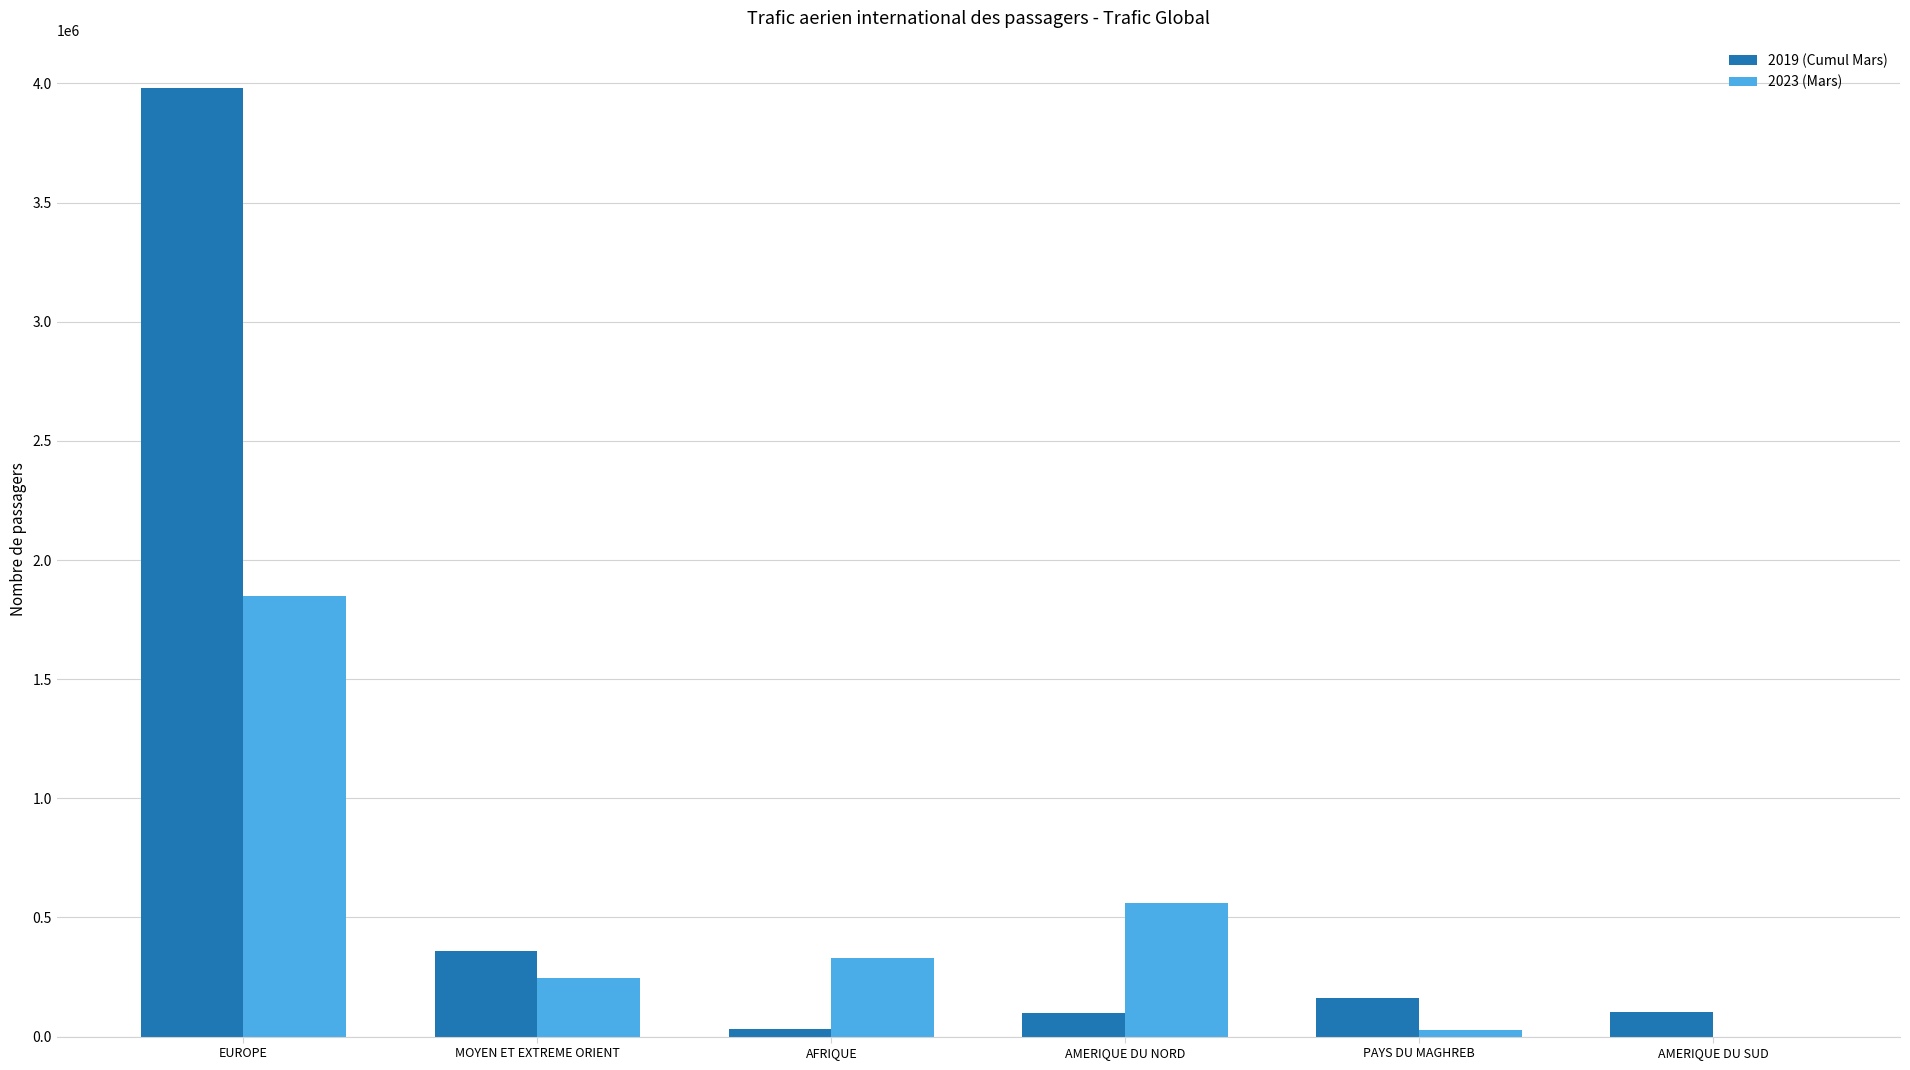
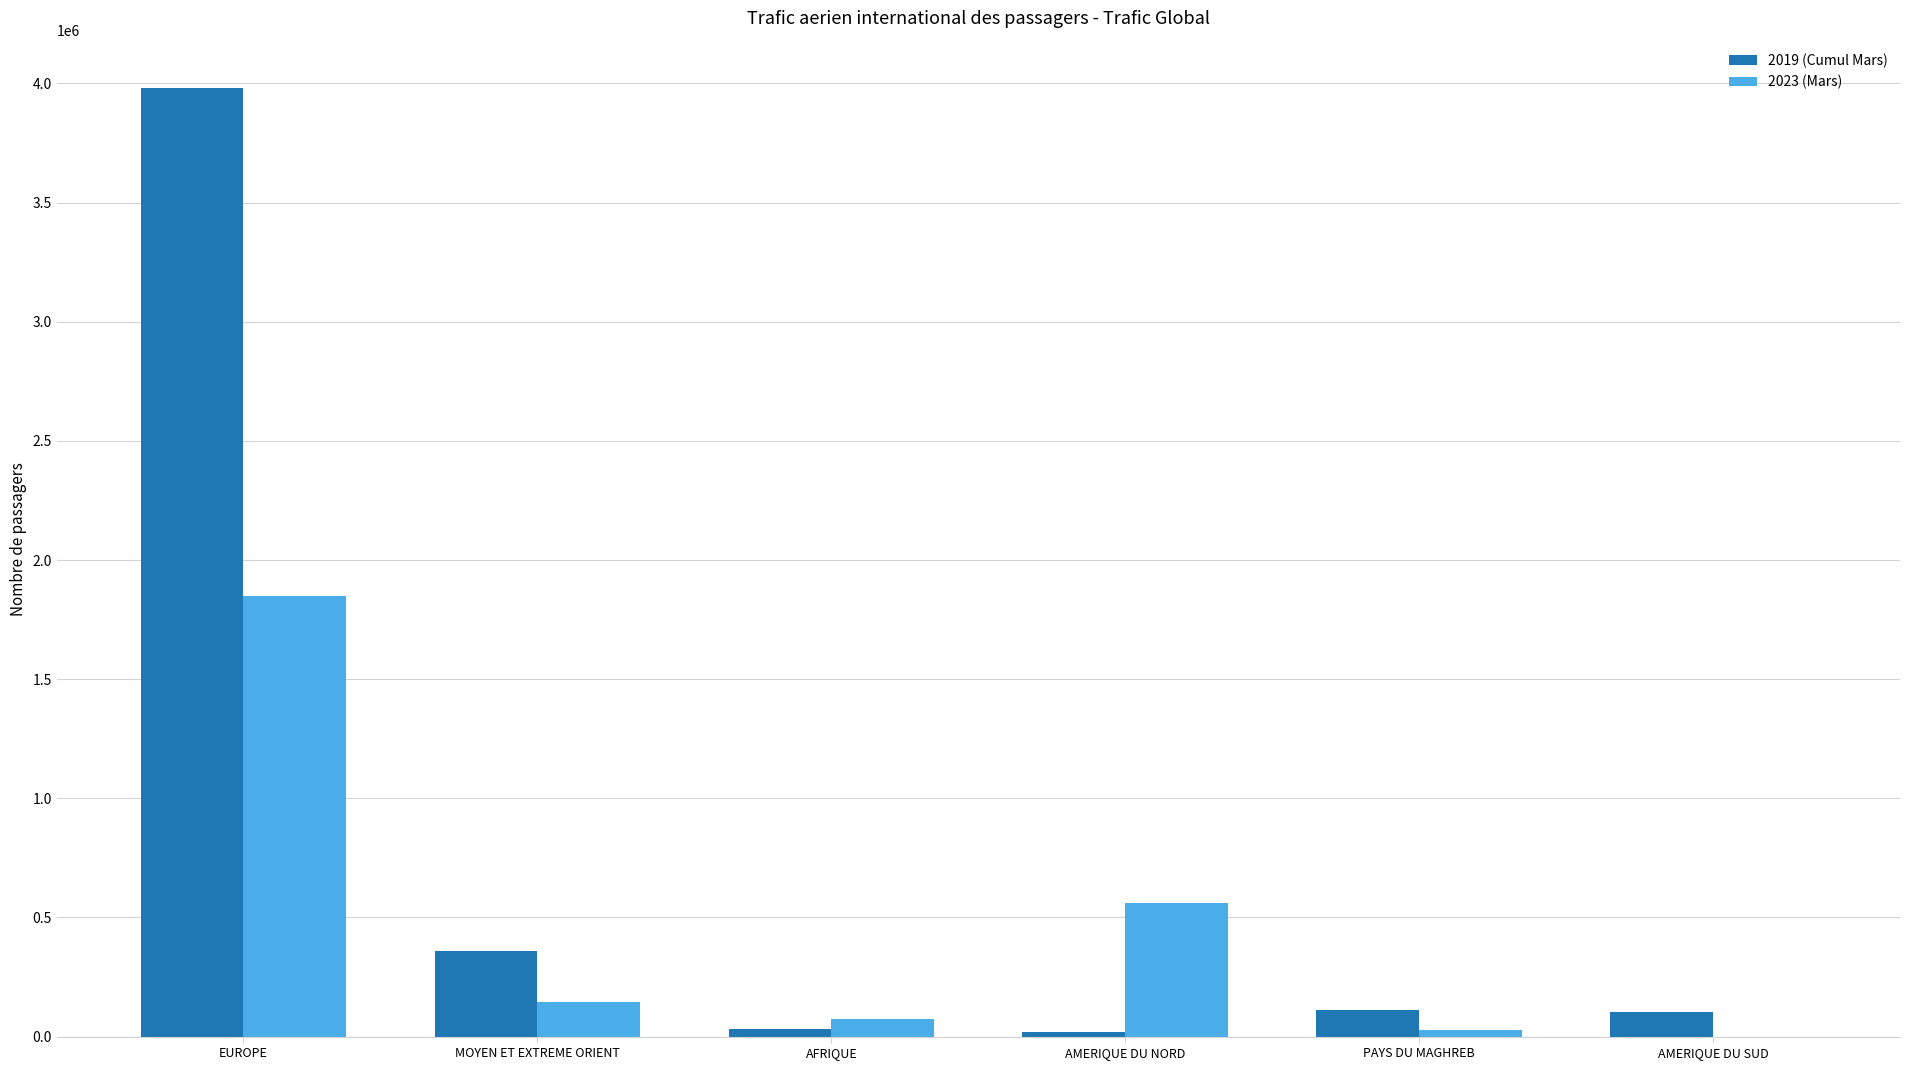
2023 (Mars), MOYEN ET EXTREME ORIENT: 240000 -> 150000
2023 (Mars), AFRIQUE: 330000 -> 80000
2019 (Cumul Mars), AMERIQUE DU NORD: 100000 -> 20000
2019 (Cumul Mars), PAYS DU MAGHREB: 160000 -> 110000
